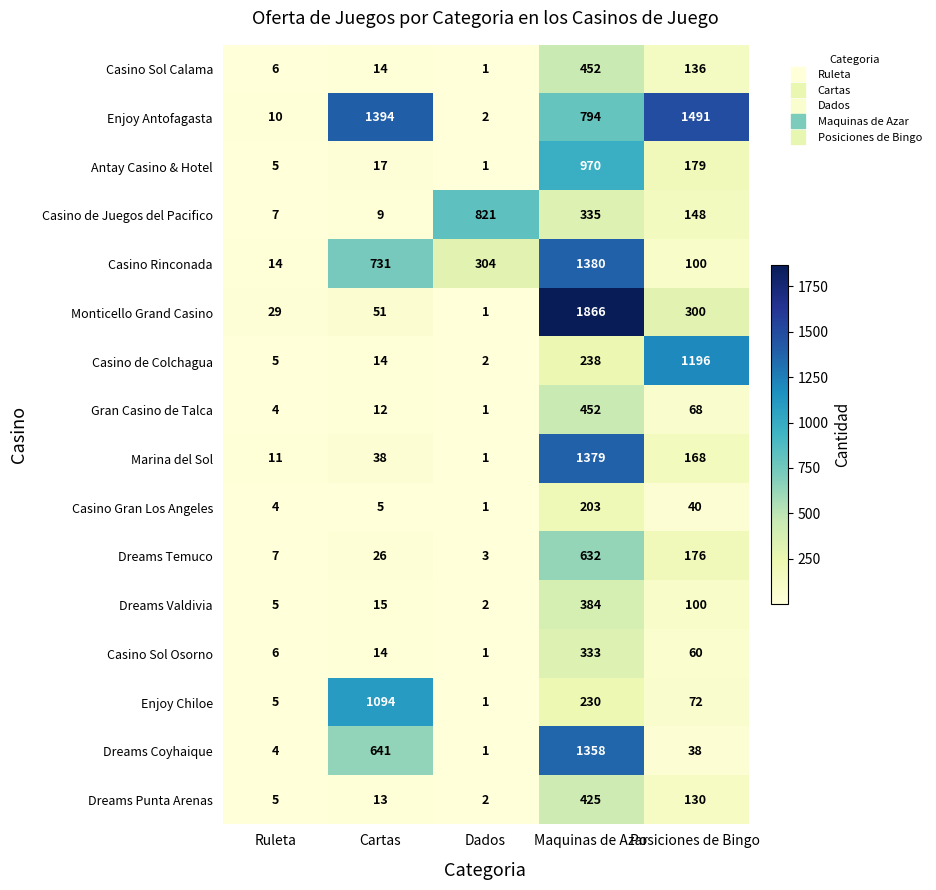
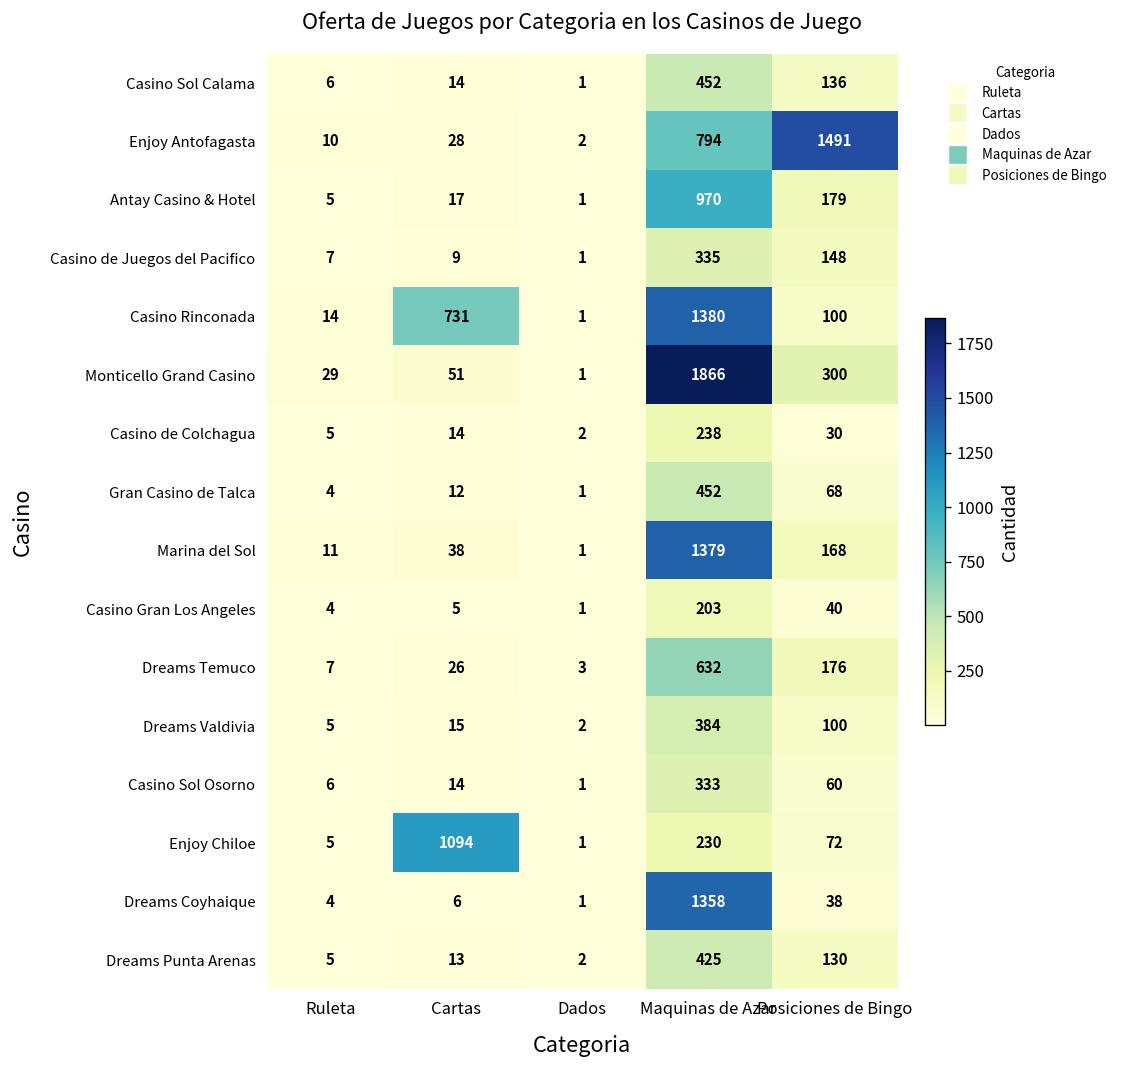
Enjoy Antofagasta, Cartas: 1394 -> 28
Casino de Juegos del Pacifico, Dados: 821 -> 1
Casino Rinconada, Dados: 304 -> 1
Casino de Colchagua, Posiciones de Bingo: 1196 -> 30
Dreams Coyhaique, Cartas: 641 -> 6
